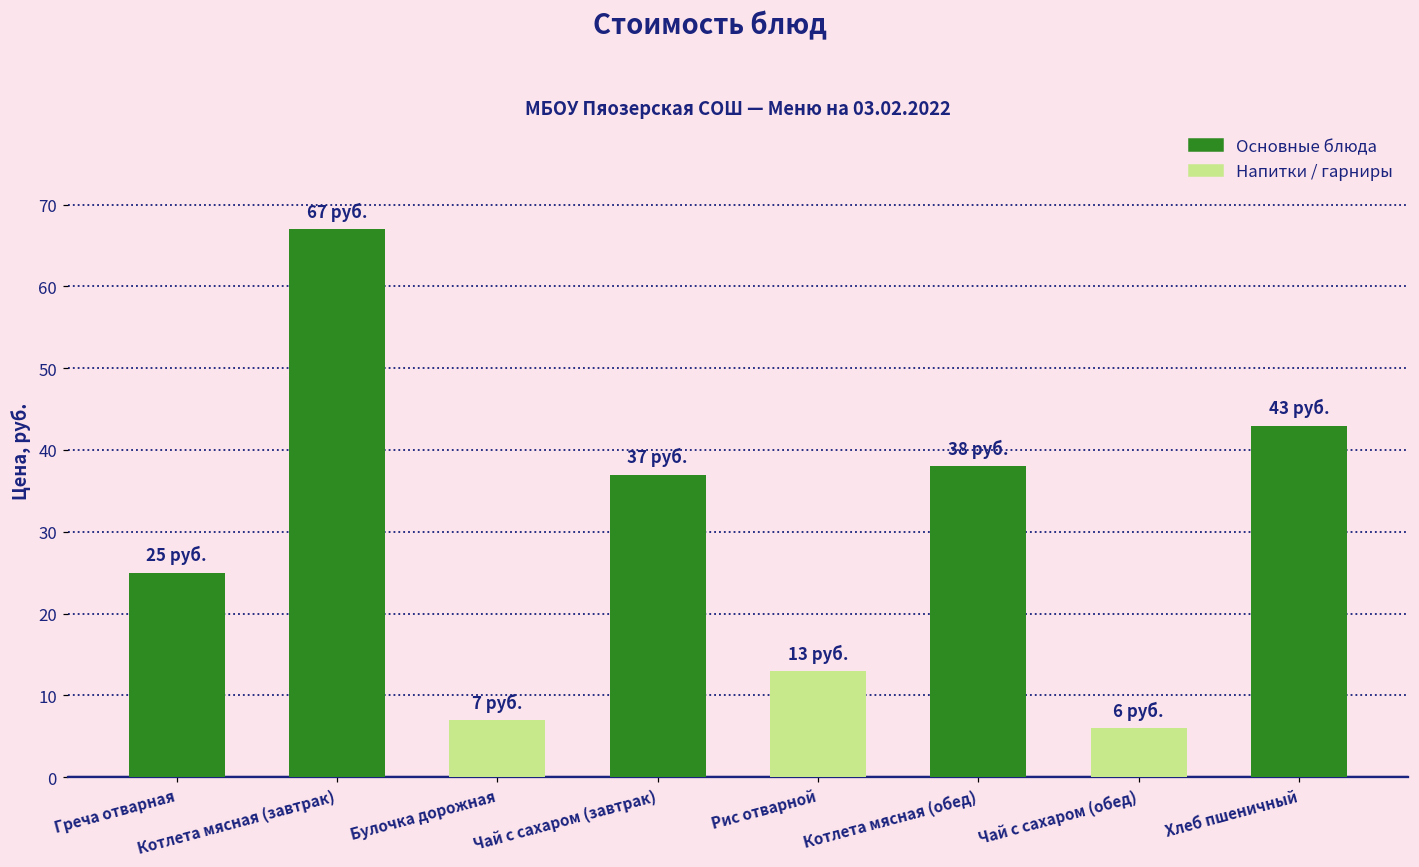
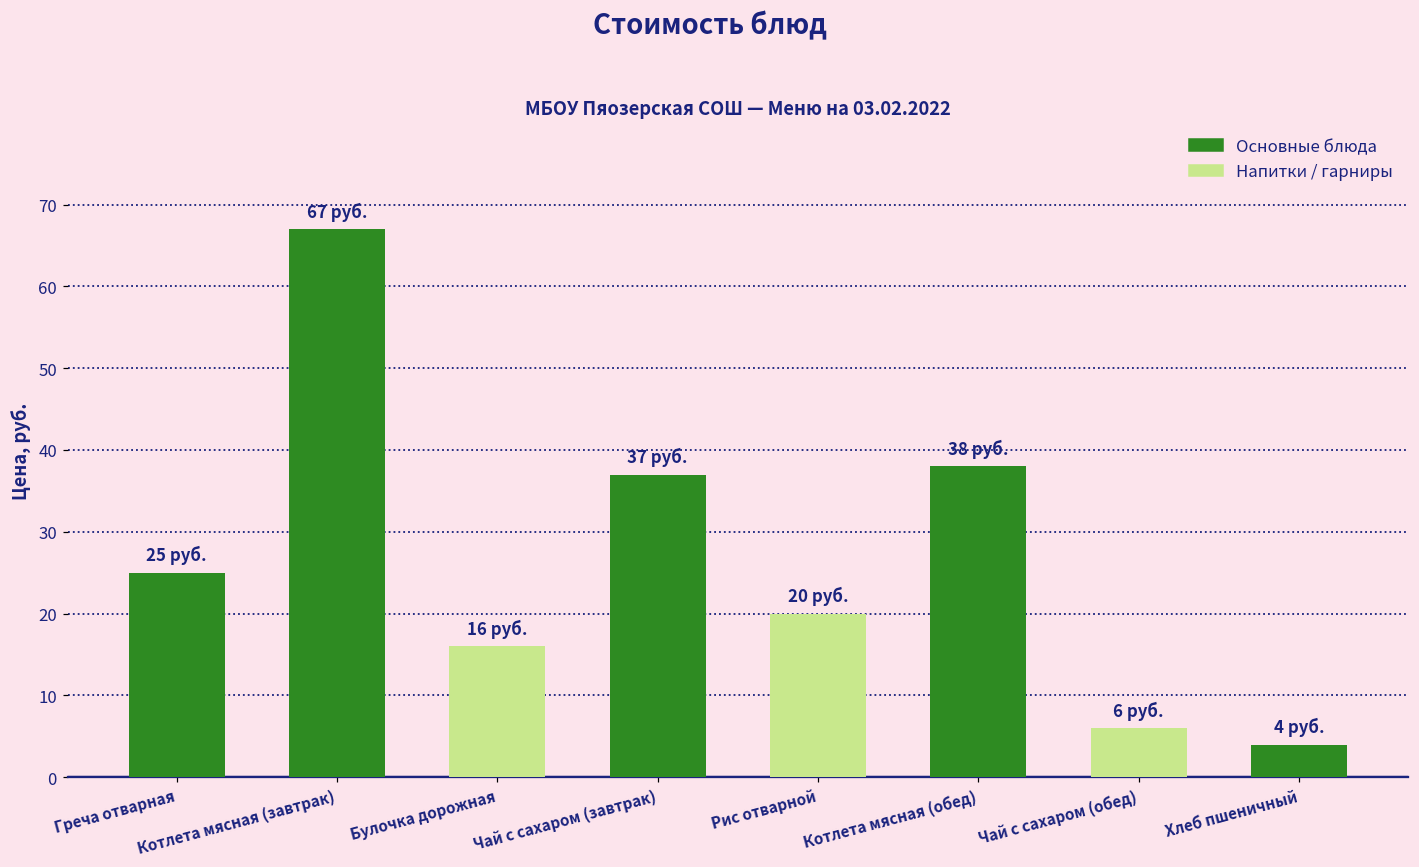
Булочка дорожная: 7 -> 16
Рис отварной: 13 -> 20
Хлеб пшеничный: 43 -> 4
